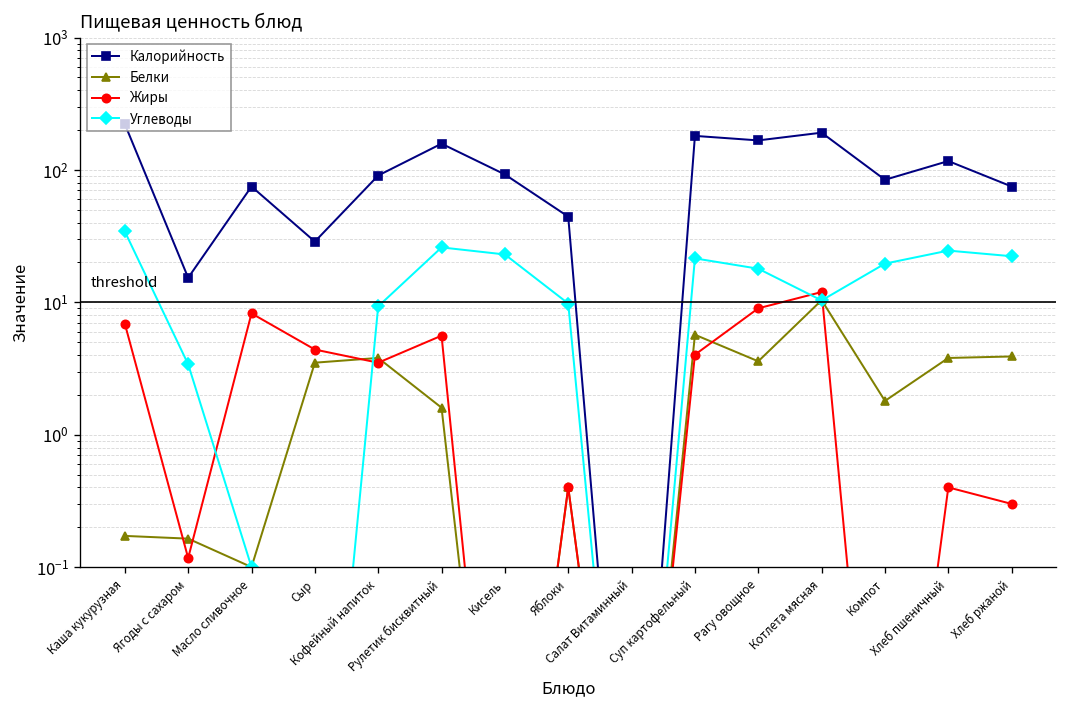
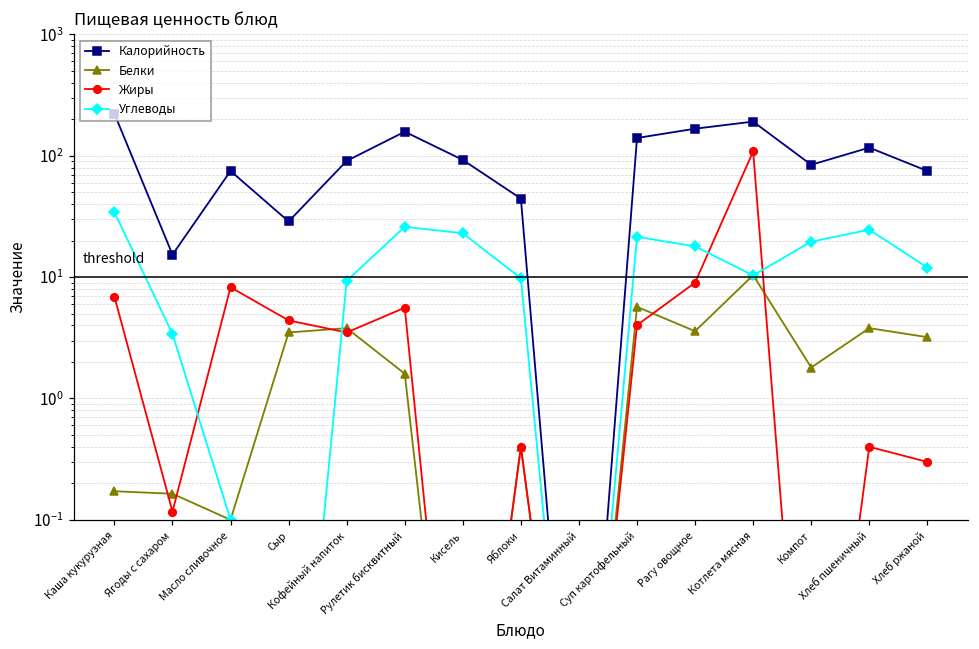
Калорийность, Суп картофельный: 180 -> 140
Жиры, Котлета мясная: 12 -> 110
Белки, Хлеб ржаной: 3.9 -> 3.2
Углеводы, Хлеб ржаной: 22 -> 12
